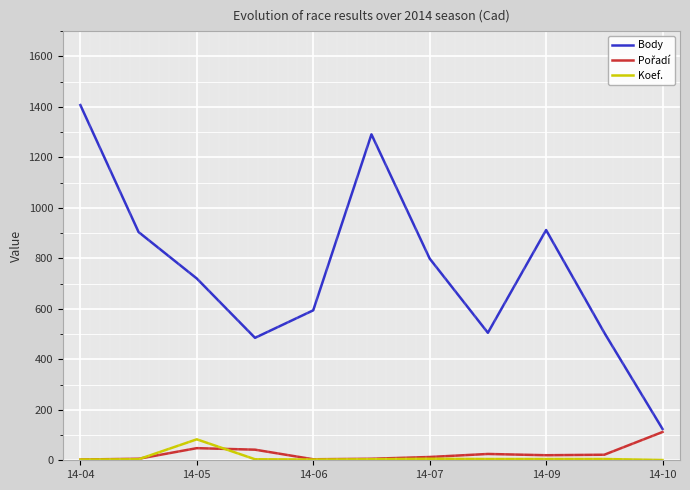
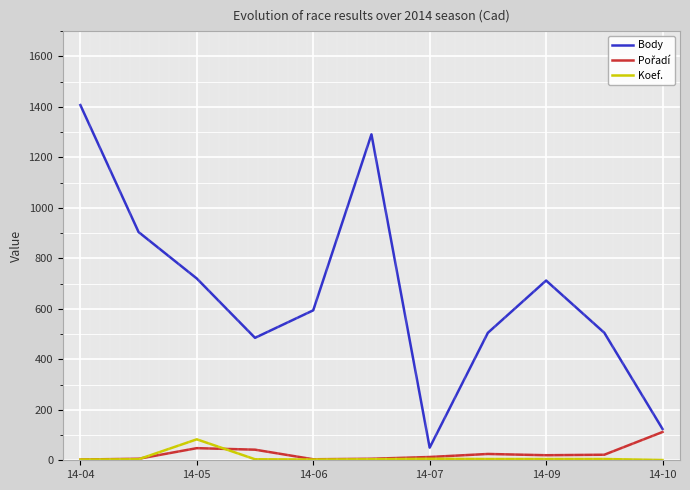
Body, 14-07: 800 -> 50
Body, 14-09: 910 -> 710
